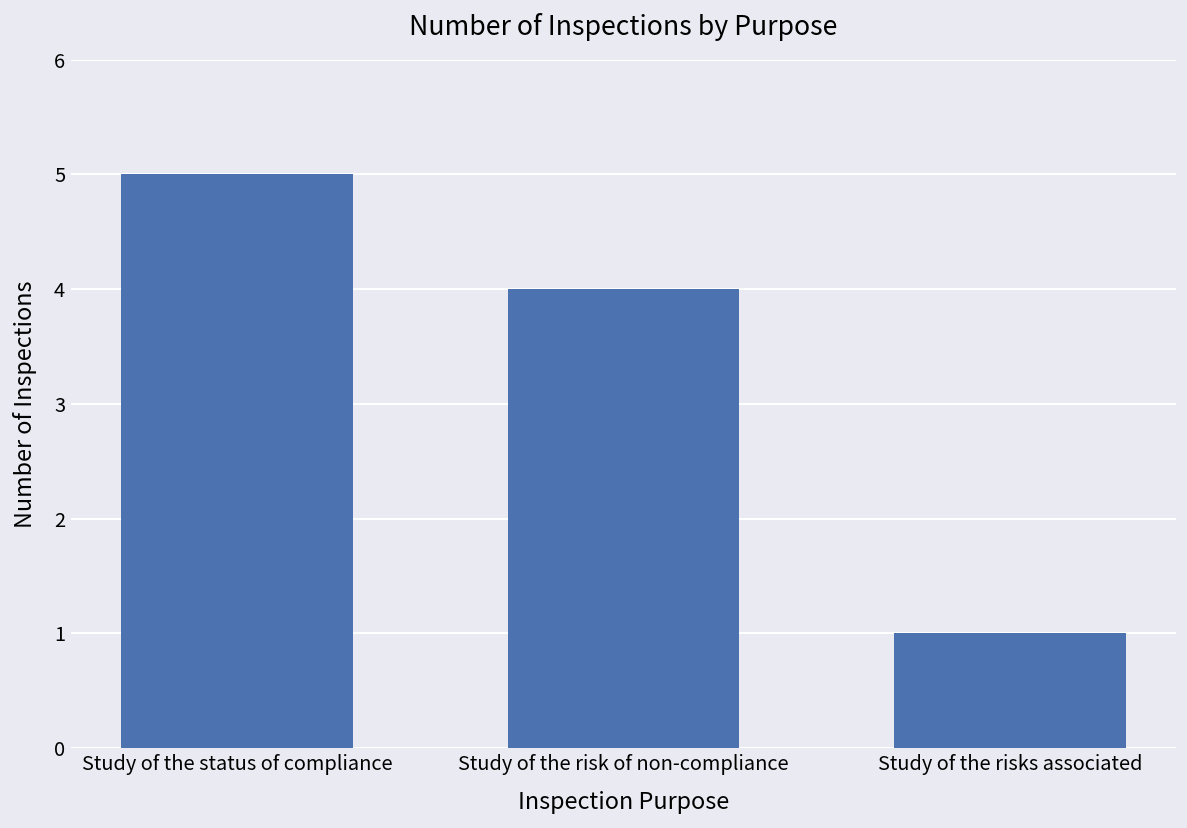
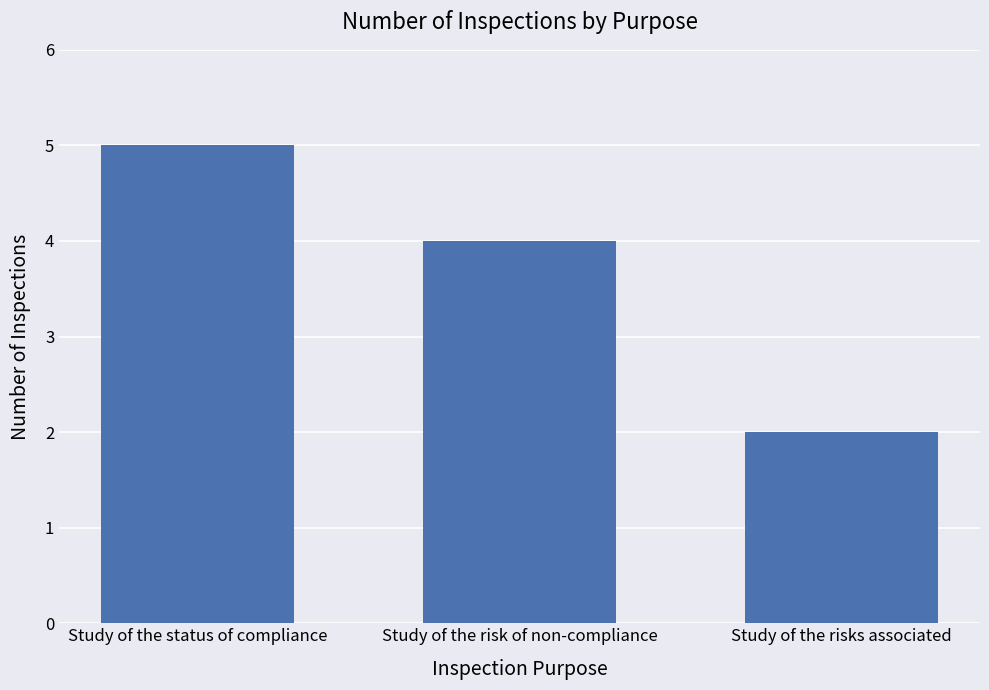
Study of the risks associated: 1 -> 2
